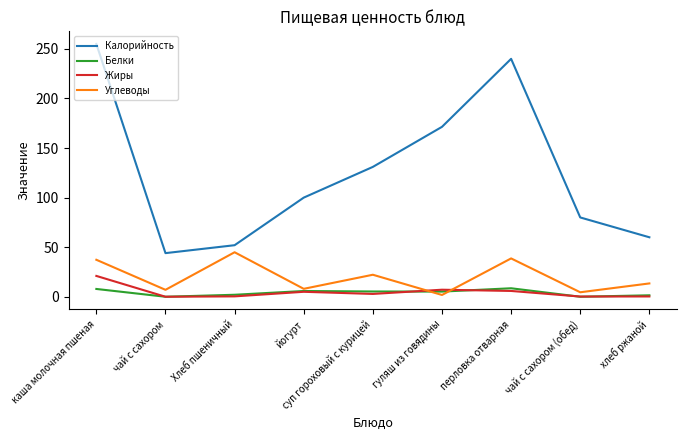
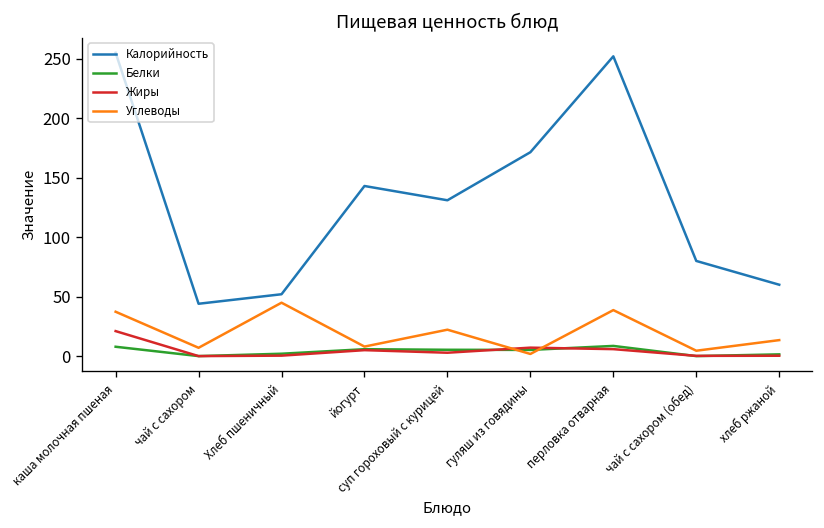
Калорийность, йогурт: 100 -> 140
Калорийность, перловка отварная: 240 -> 250
